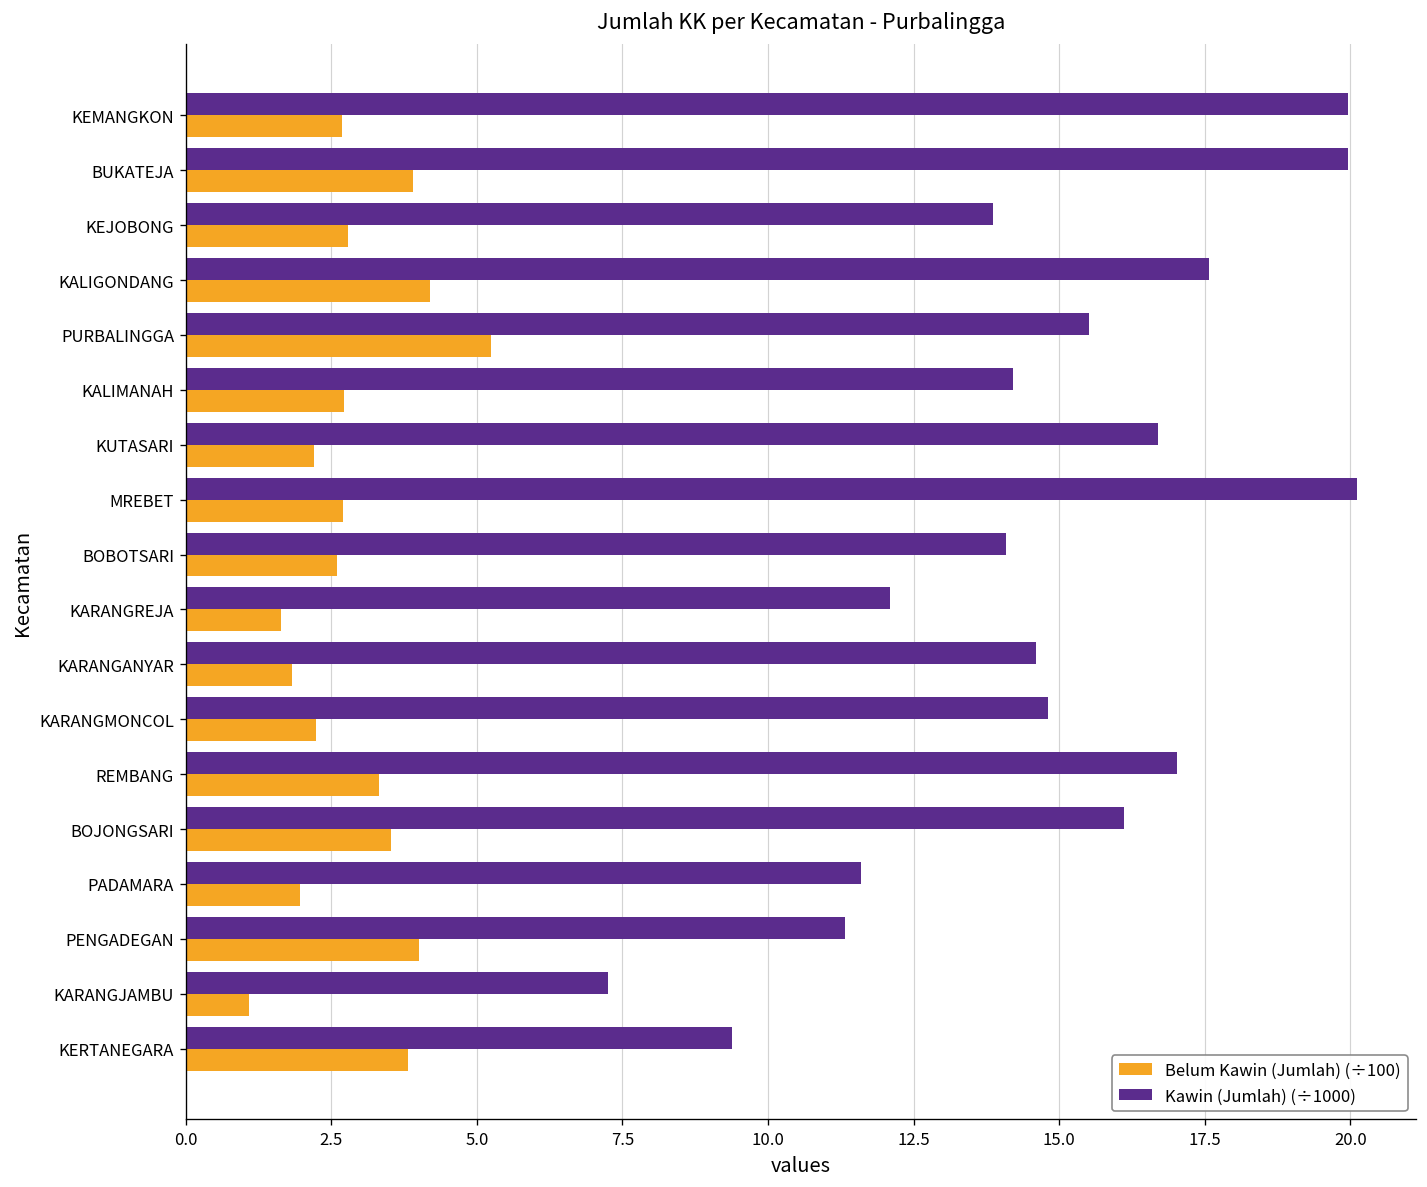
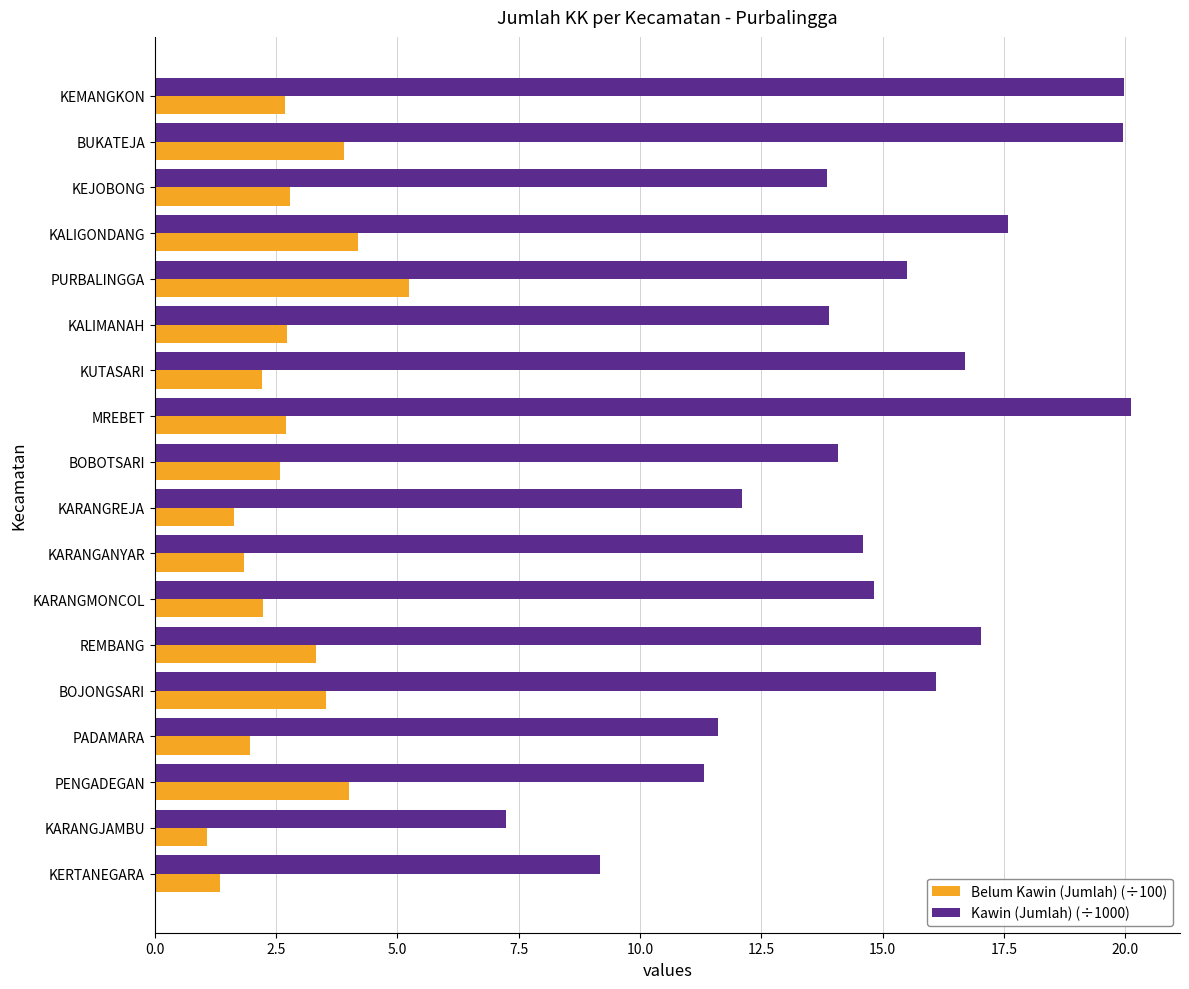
Kawin (Jumlah) (÷1000), KALIMANAH: 14.2 -> 13.9
Kawin (Jumlah) (÷1000), KERTANEGARA: 9.4 -> 9.2
Belum Kawin (Jumlah) (÷100), KERTANEGARA: 3.8 -> 1.3
